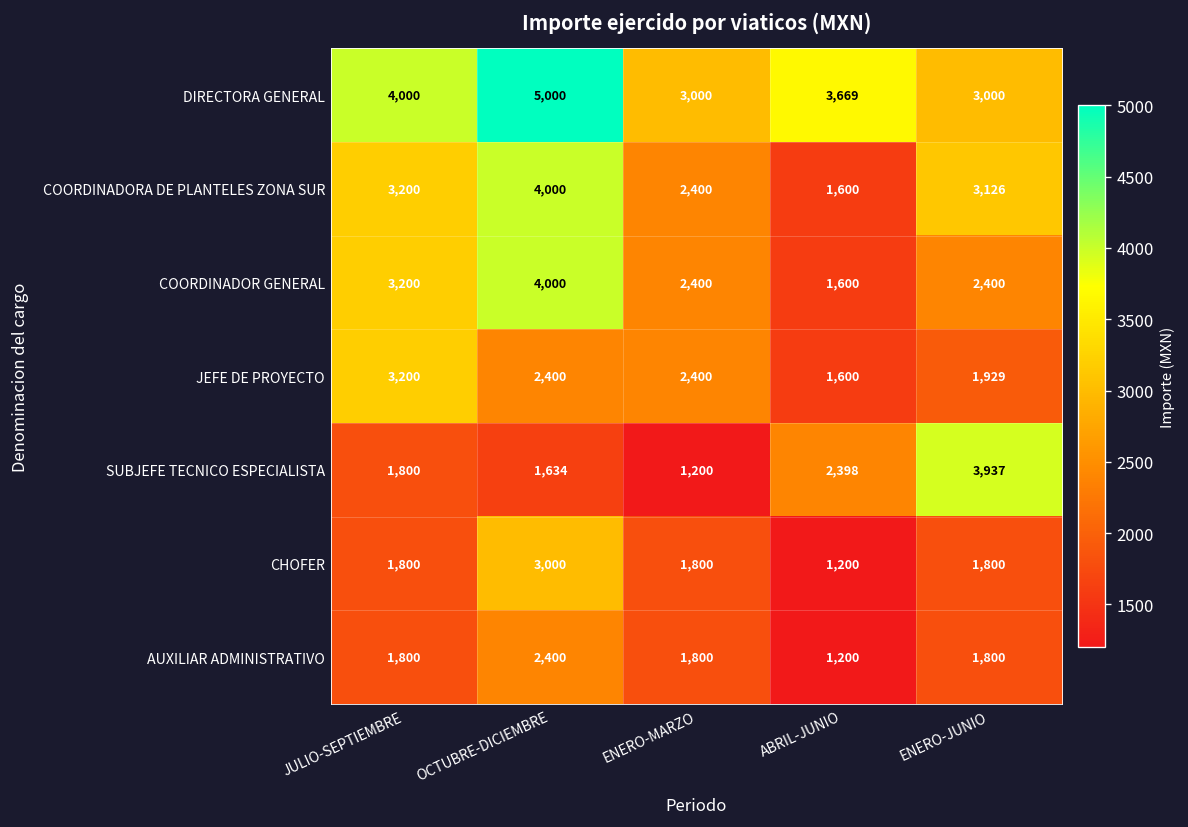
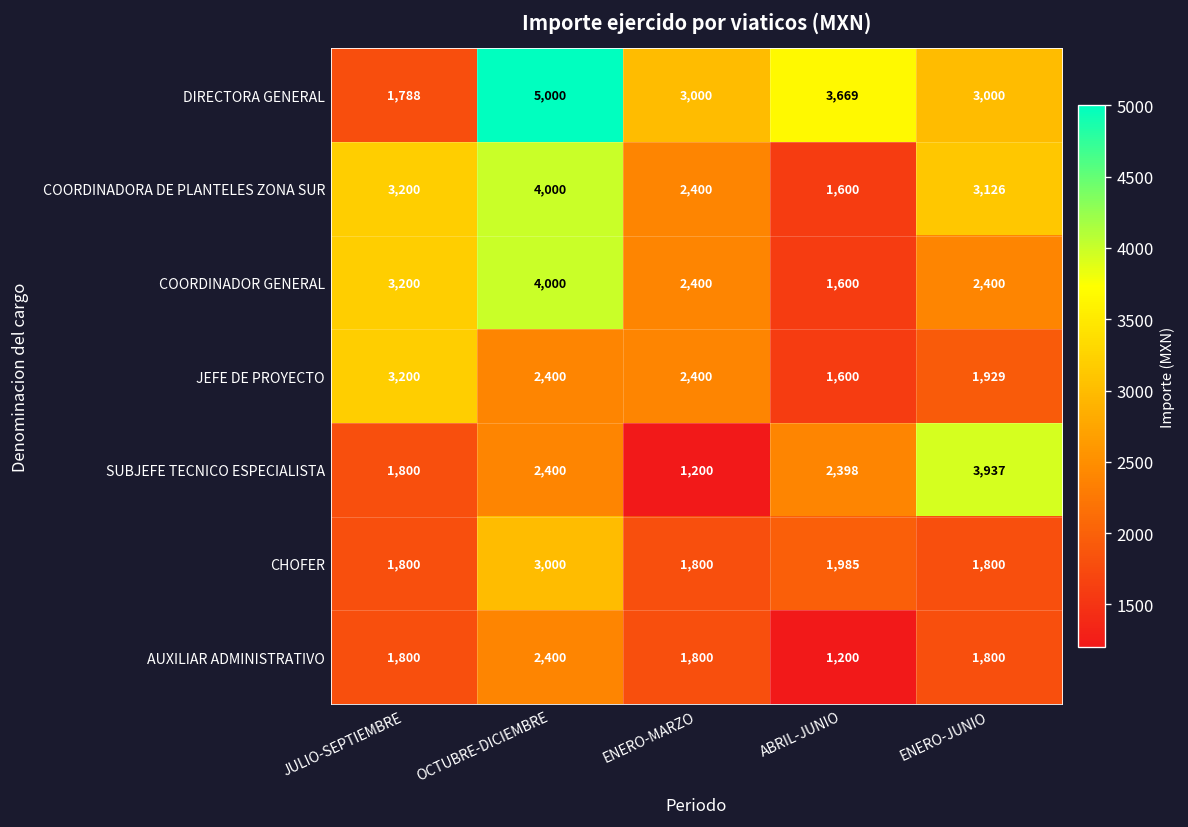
DIRECTORA GENERAL, JULIO-SEPTIEMBRE: 4,000 -> 1,788
SUBJEFE TECNICO ESPECIALISTA, OCTUBRE-DICIEMBRE: 1,634 -> 2,400
CHOFER, ABRIL-JUNIO: 1,200 -> 1,985
